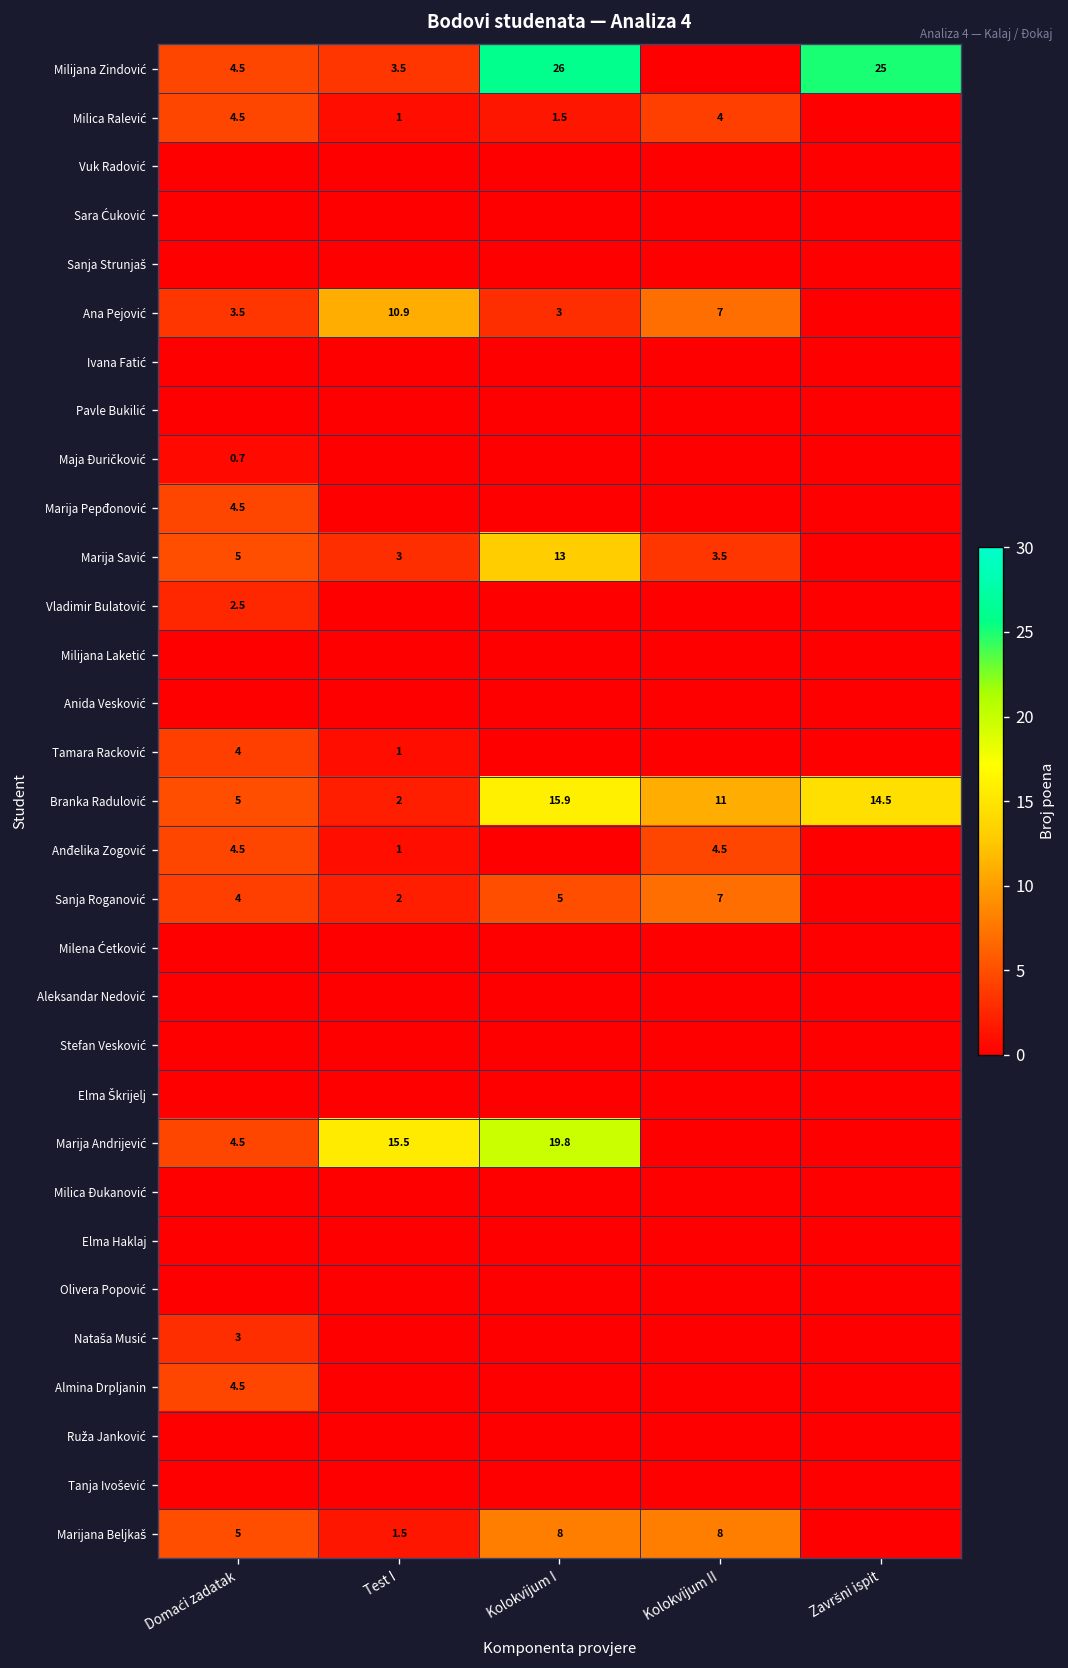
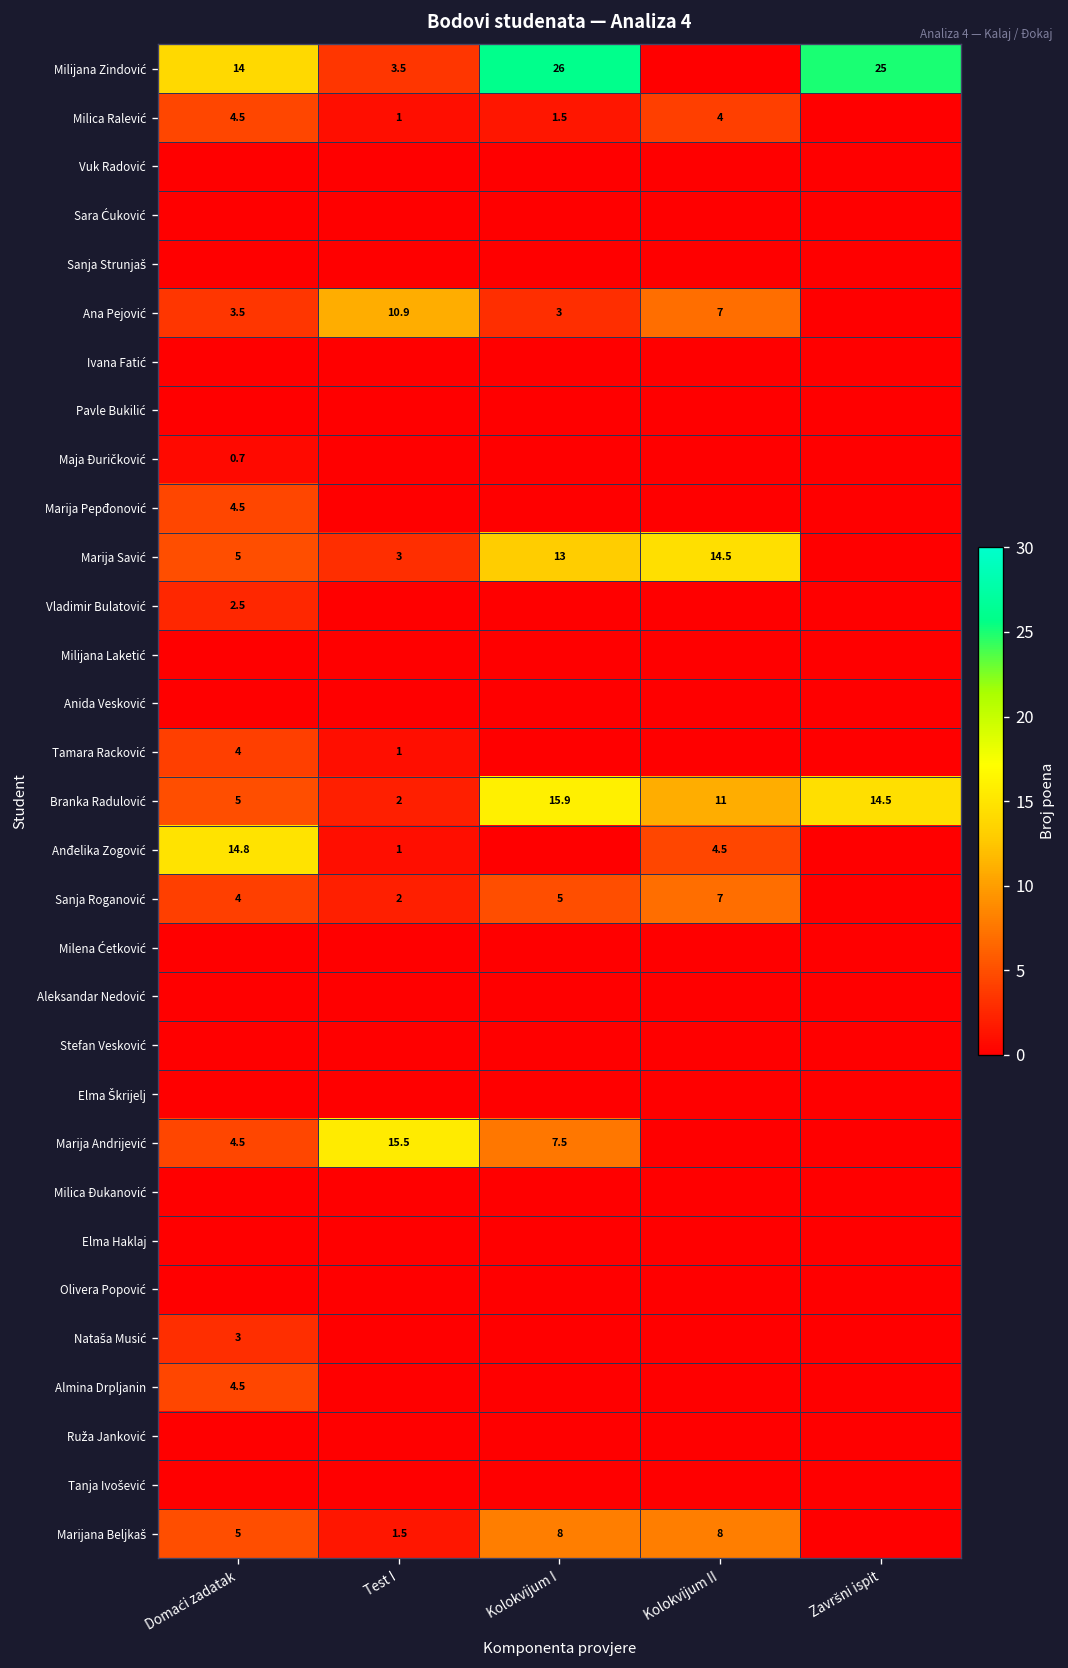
Milijana Zindović, Domaći zadatak: 4.5 -> 14
Marija Savić, Kolokvijum II: 3.5 -> 14.5
Anđelika Zogović, Domaći zadatak: 4.5 -> 14.8
Marija Andrijević, Kolokvijum I: 19.8 -> 7.5
